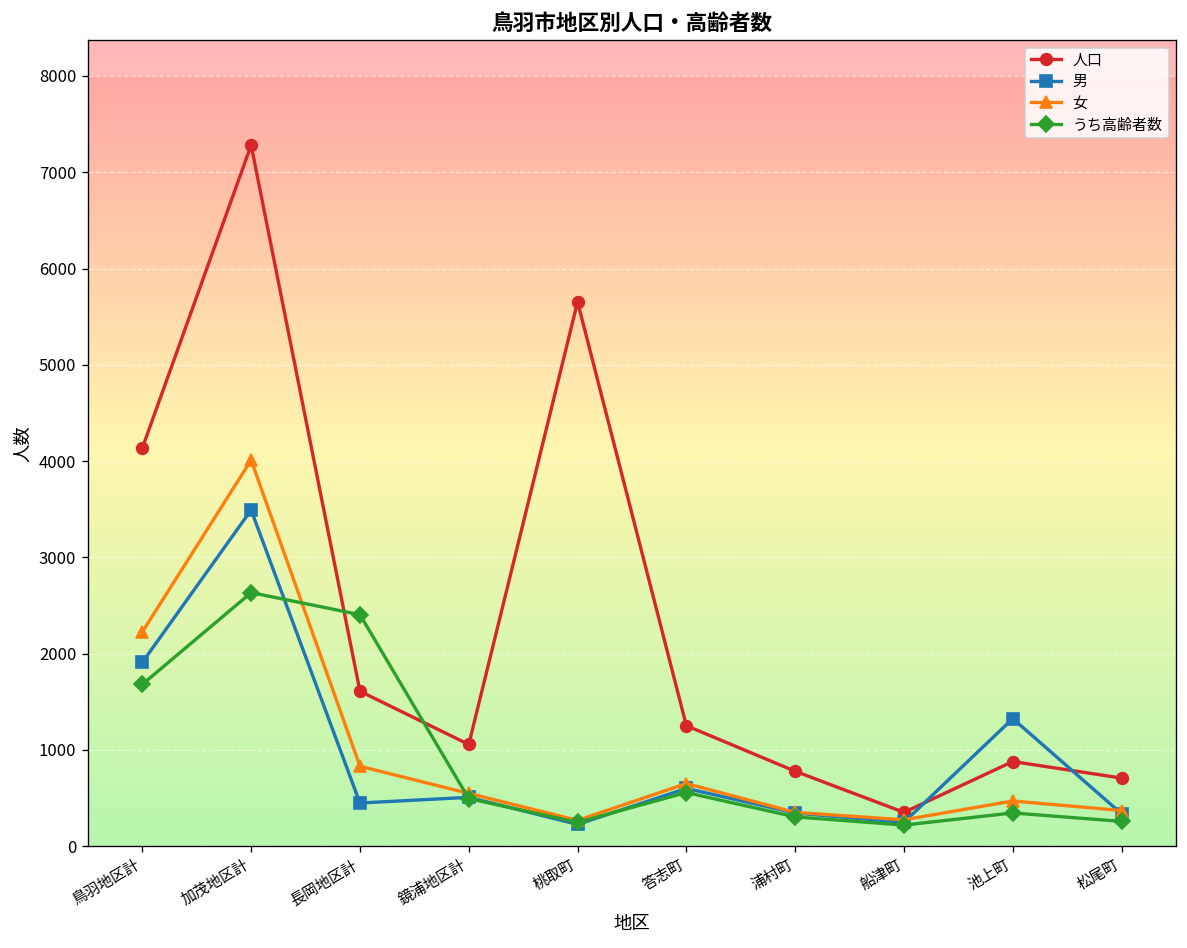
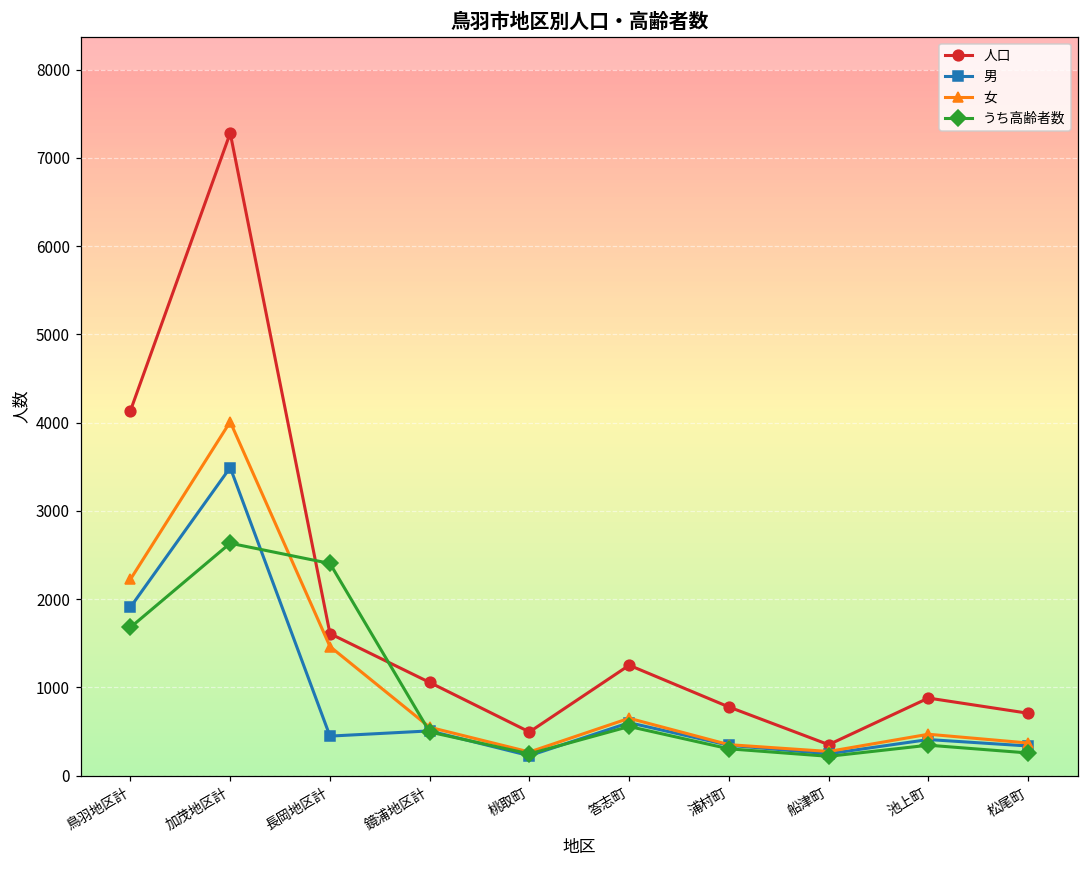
女, 長岡地区計: 800 -> 1500
人口, 桃取町: 5700 -> 500
男, 池上町: 1300 -> 400
